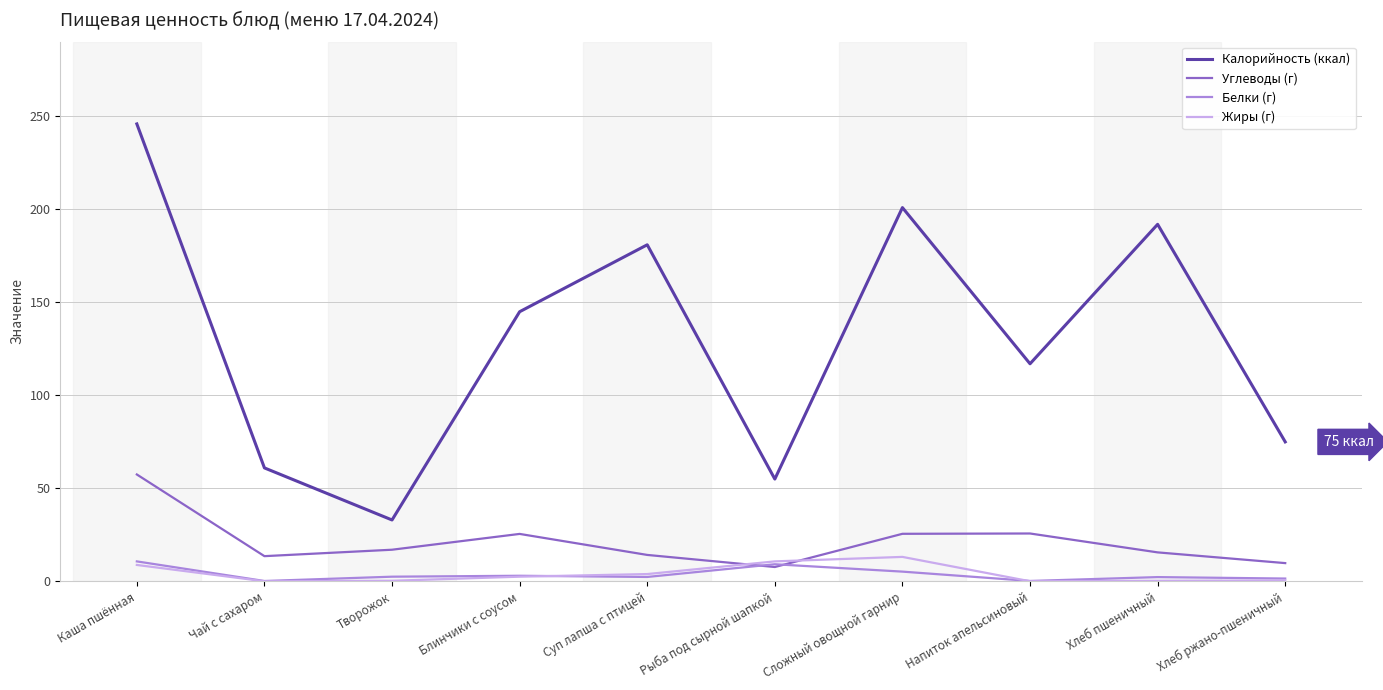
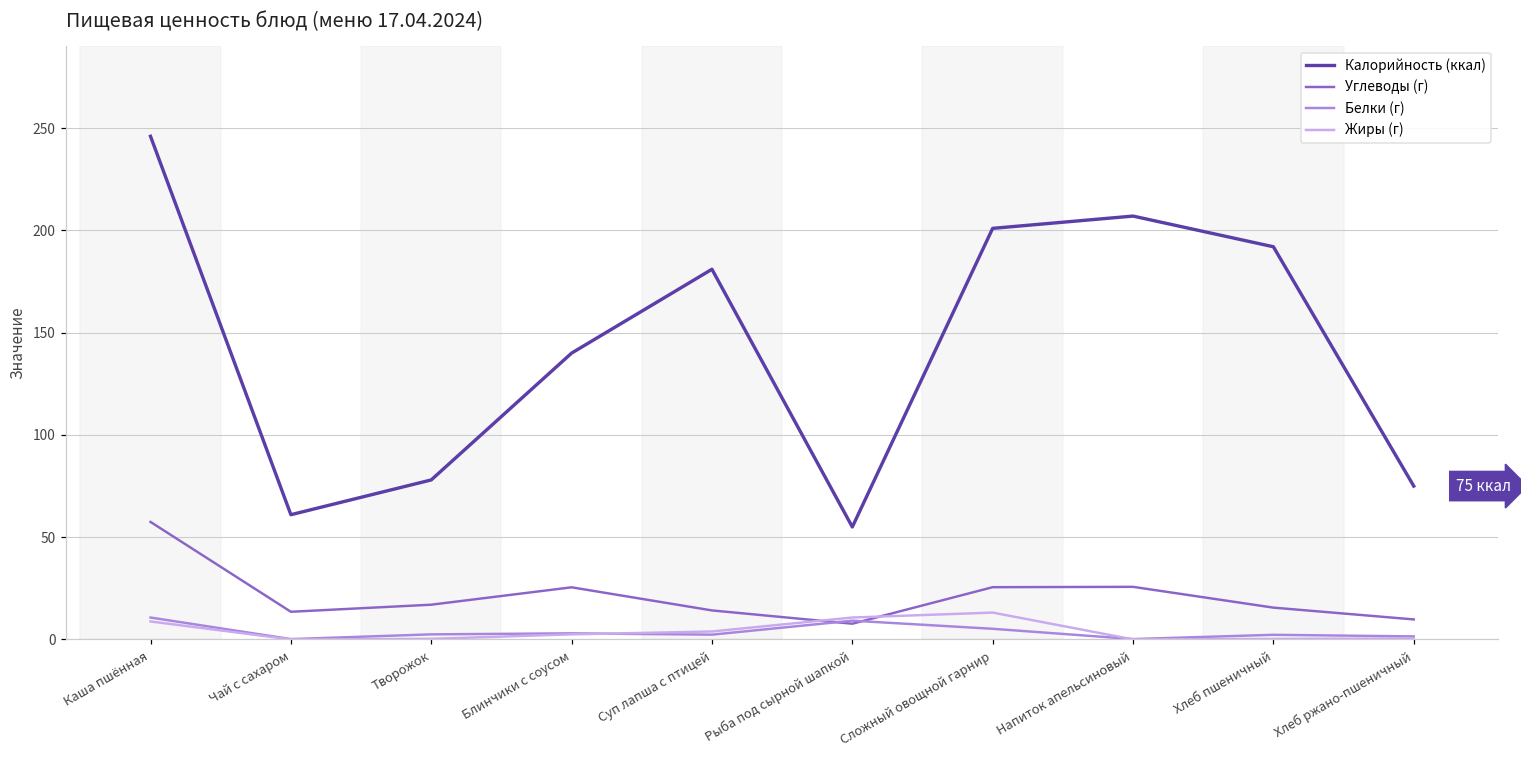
Калорийность (ккал), Творожок: 33 -> 78
Калорийность (ккал), Блинчики с соусом: 145 -> 140
Калорийность (ккал), Напиток апельсиновый: 117 -> 207
